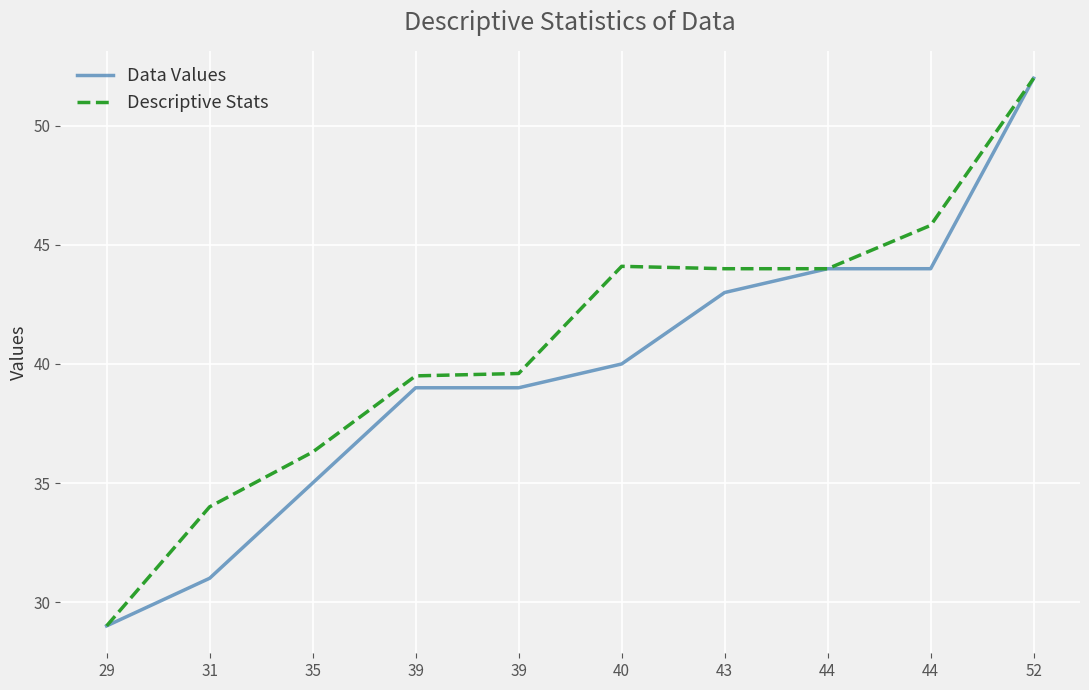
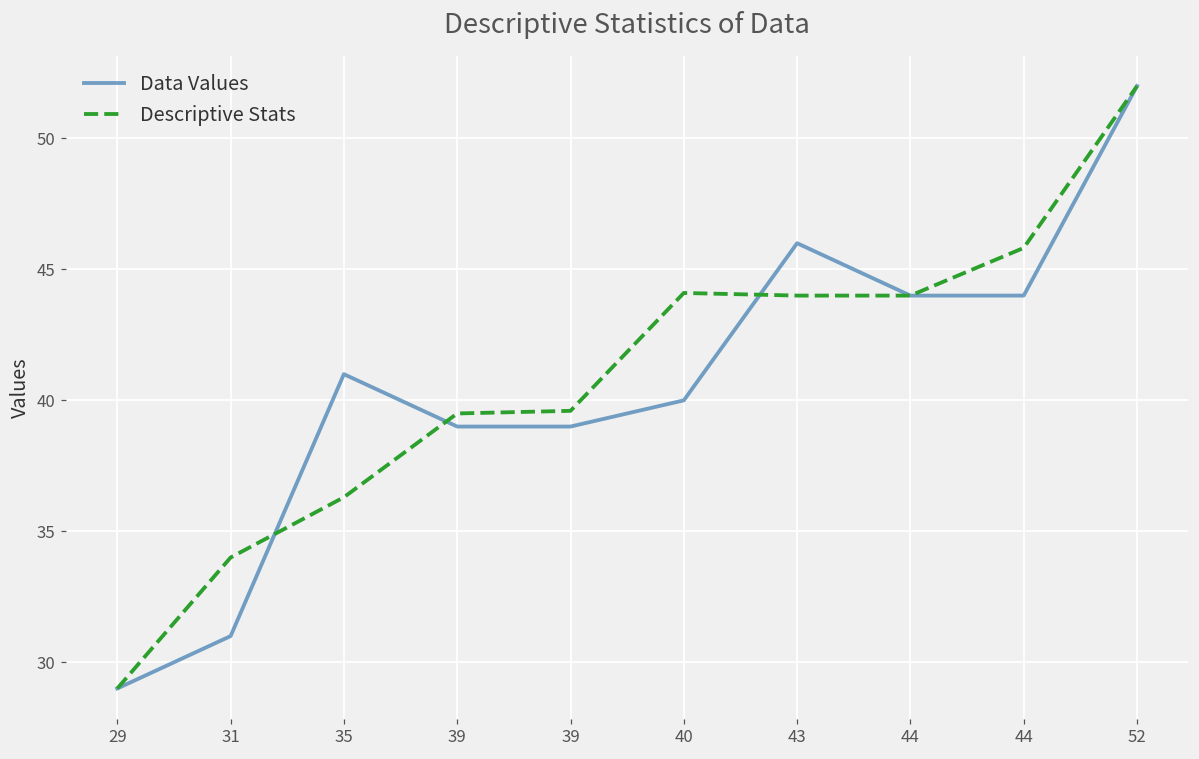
Data Values, 35: 35 -> 41
Data Values, 43: 43 -> 46
